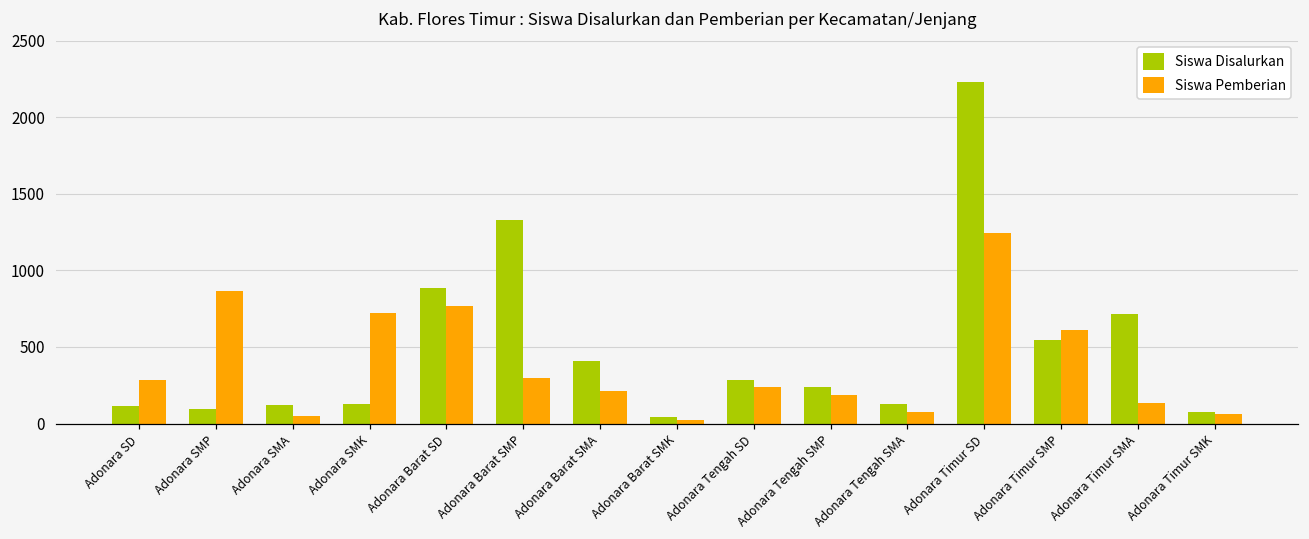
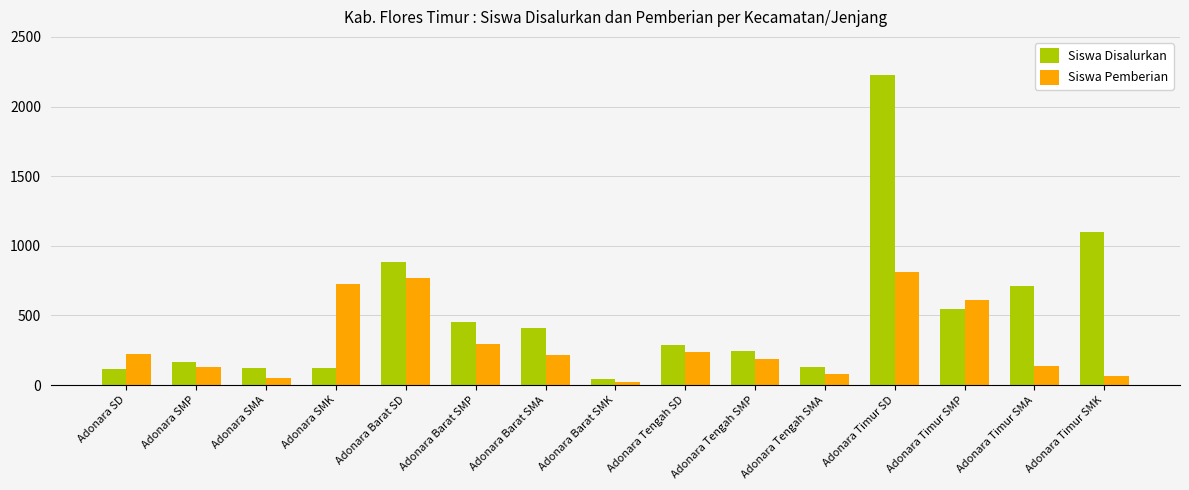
Siswa Pemberian, Adonara SD: 290 -> 230
Siswa Disalurkan, Adonara SMP: 90 -> 160
Siswa Pemberian, Adonara SMP: 870 -> 130
Siswa Disalurkan, Adonara Barat SMP: 1330 -> 460
Siswa Pemberian, Adonara Timur SD: 1240 -> 820
Siswa Disalurkan, Adonara Timur SMK: 80 -> 1100
